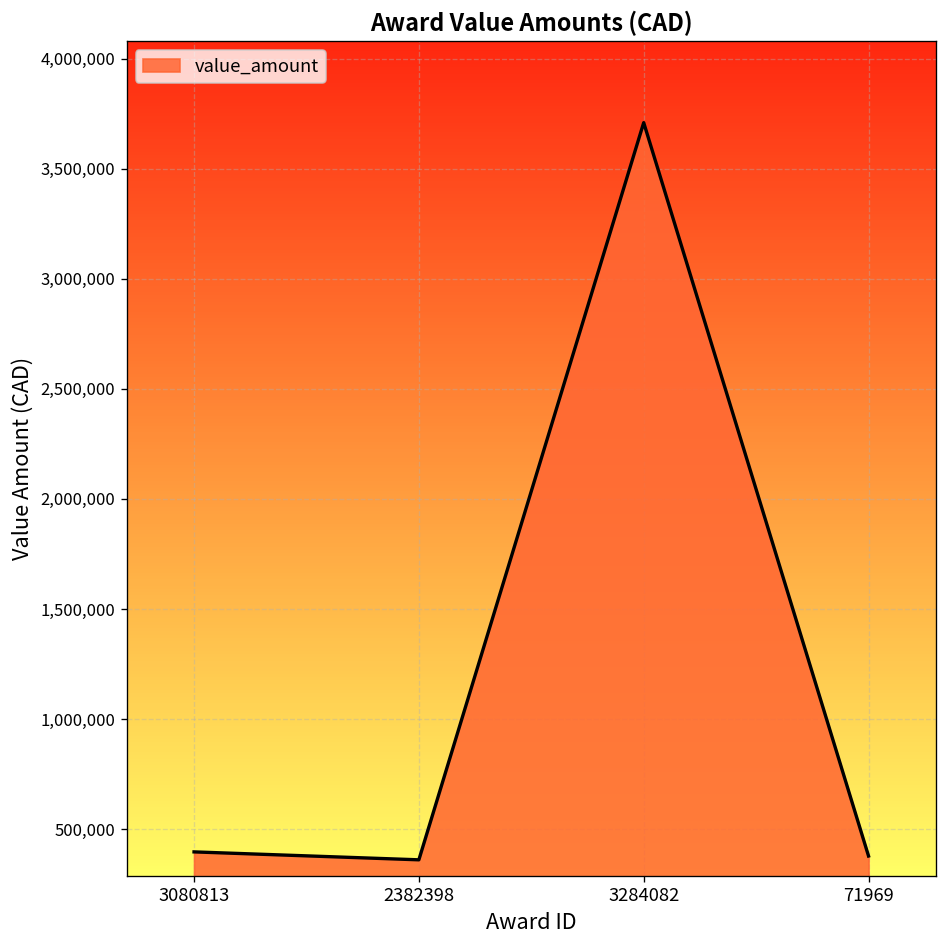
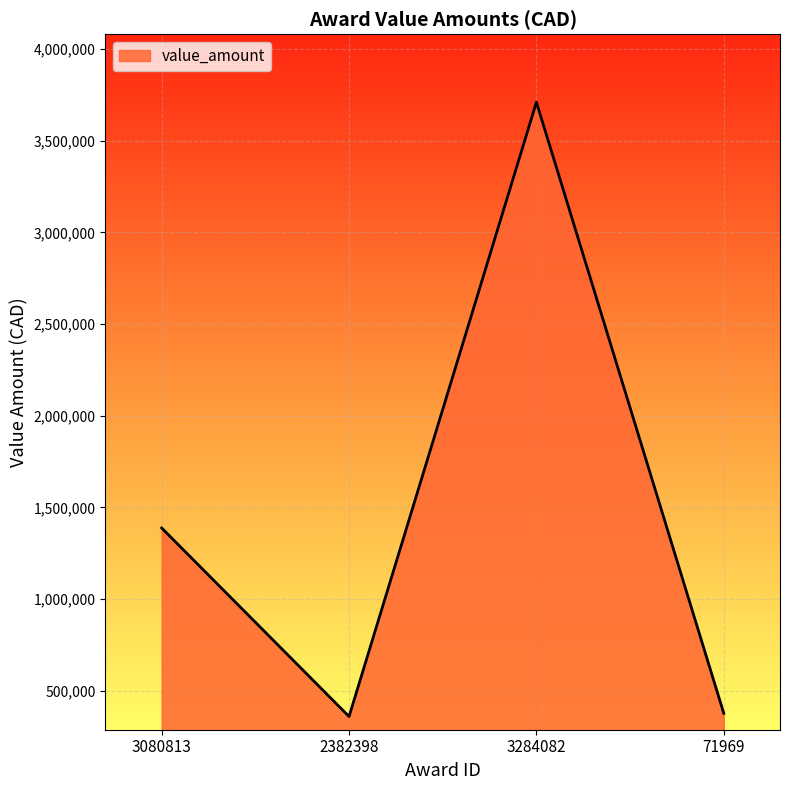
3080813: 400,000 -> 1,390,000
